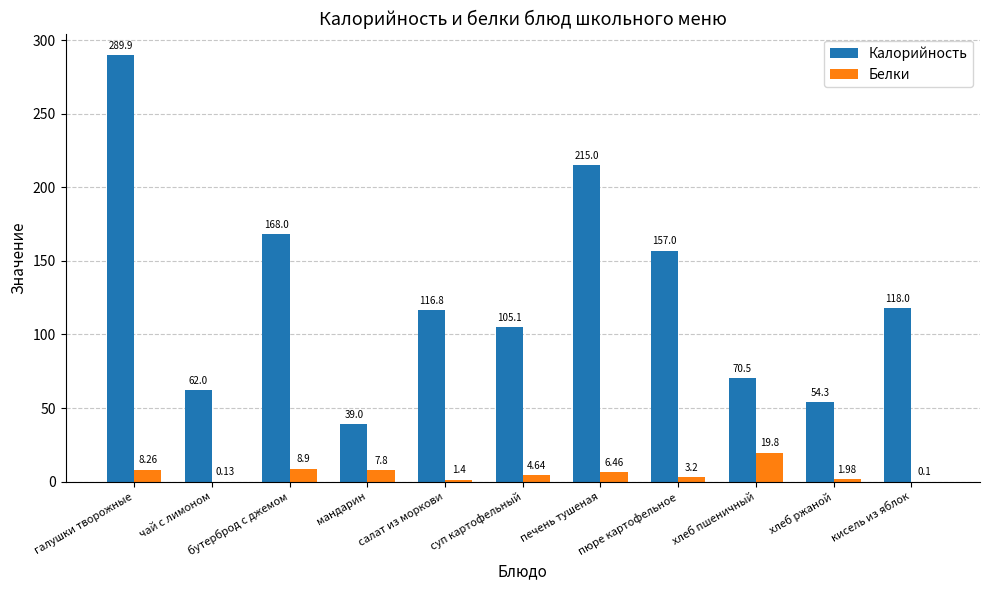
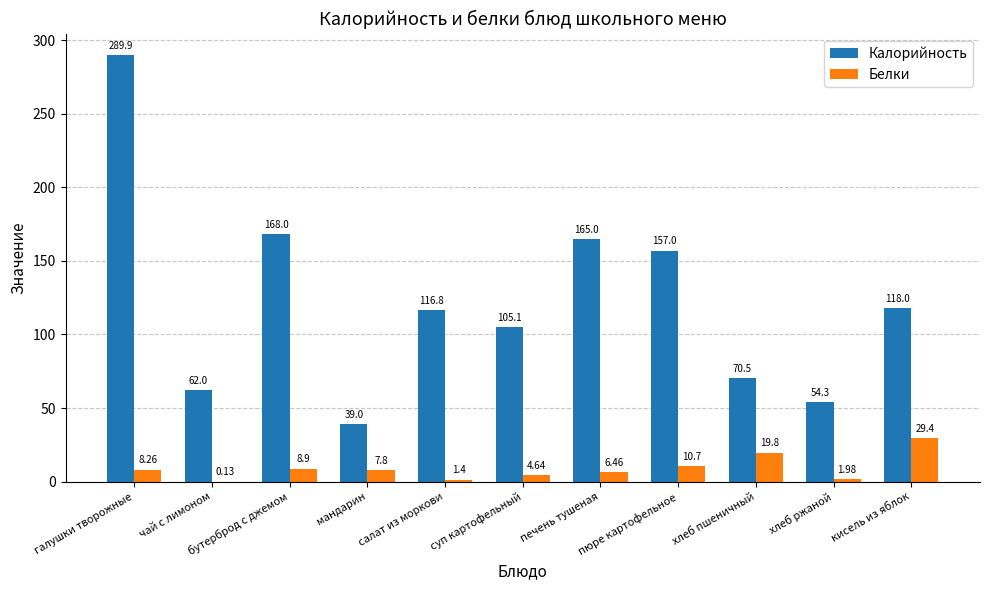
Калорийность, печень тушеная: 215.0 -> 165.0
Белки, пюре картофельное: 3.2 -> 10.7
Белки, кисель из яблок: 0.1 -> 29.4
